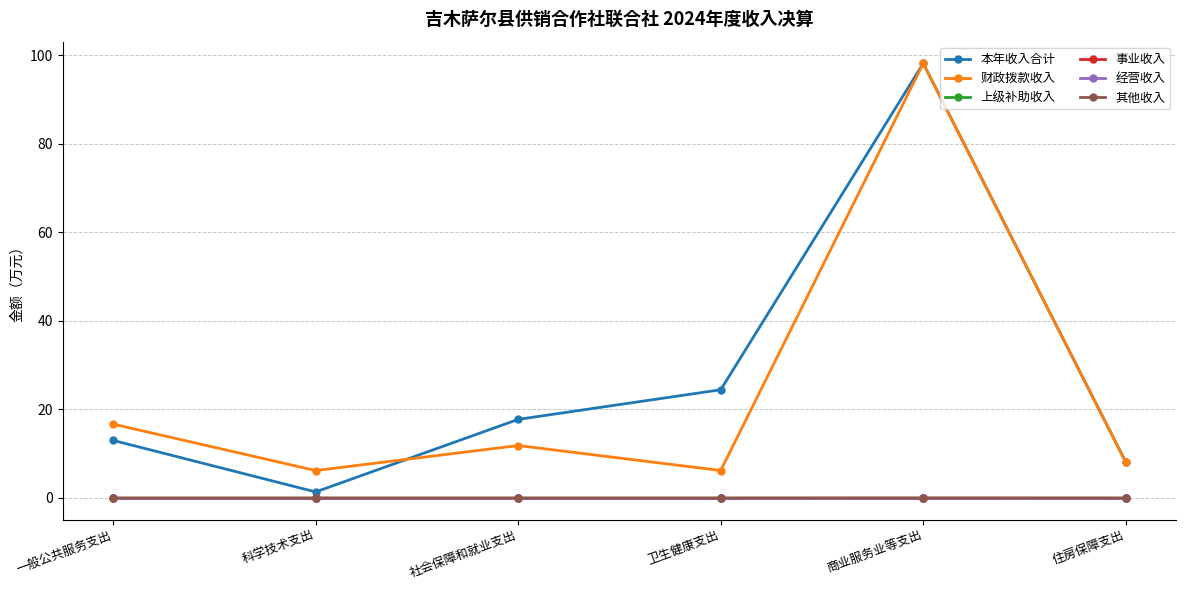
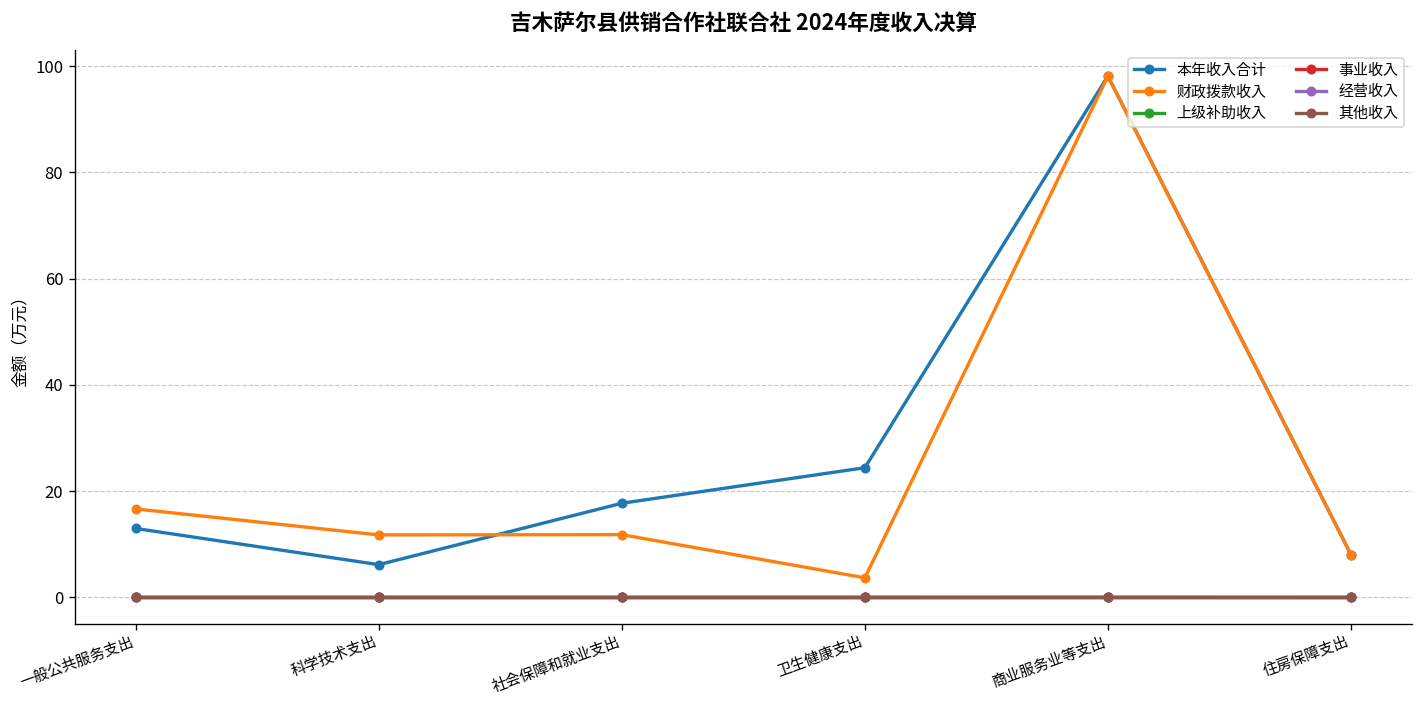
本年收入合计, 科学技术支出: 1 -> 6
财政拨款收入, 科学技术支出: 6 -> 12
财政拨款收入, 卫生健康支出: 6 -> 4
